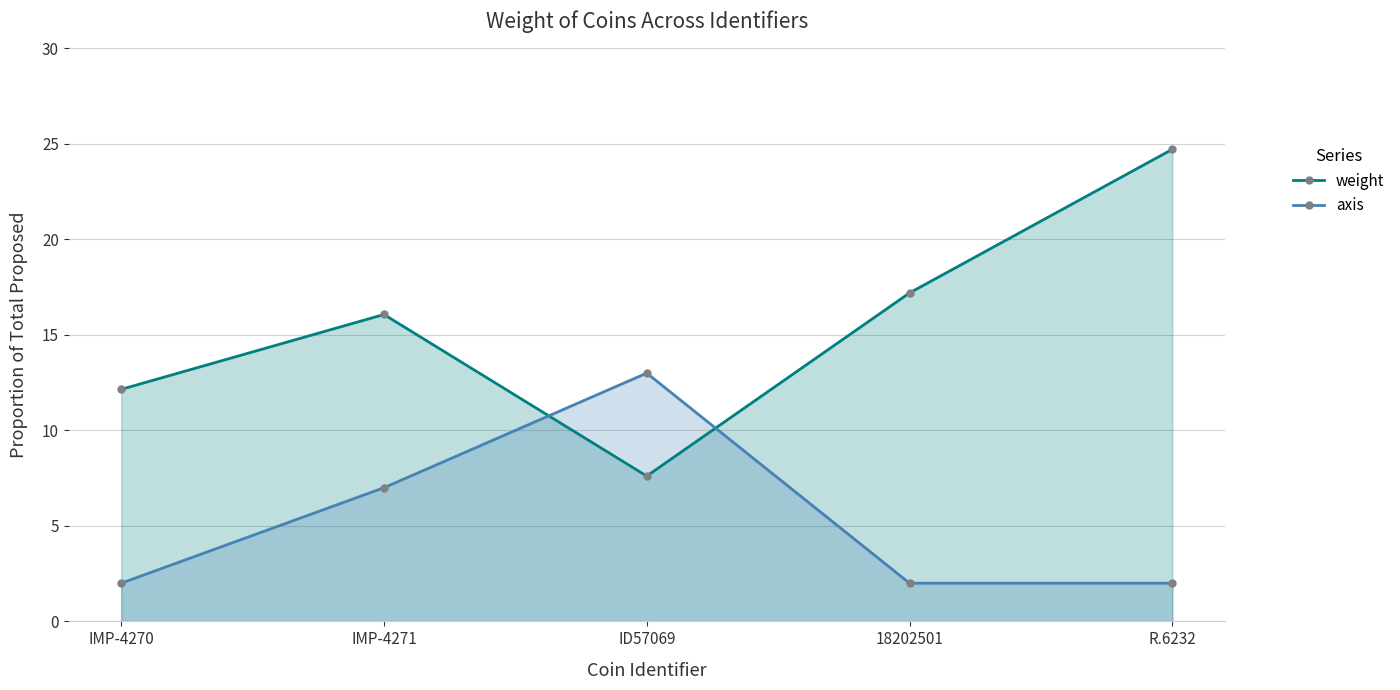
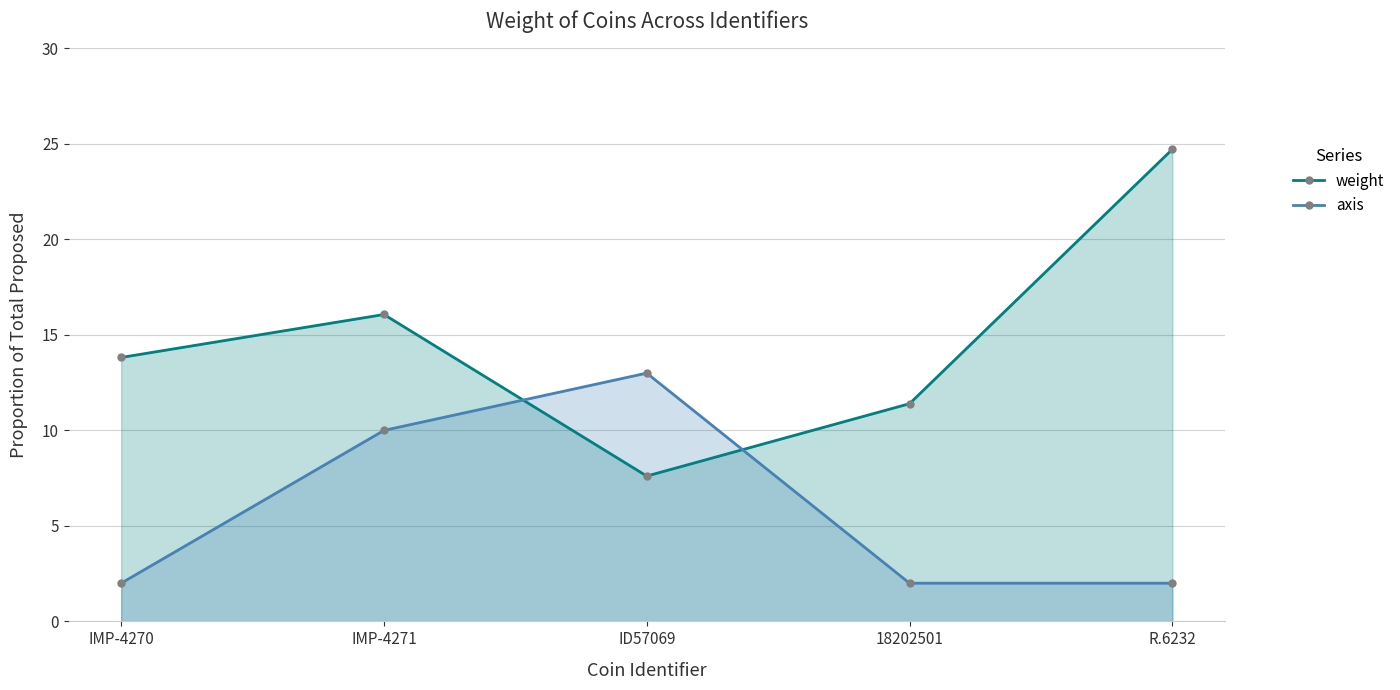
weight, IMP-4270: 12.2 -> 13.8
axis, IMP-4271: 7 -> 10
weight, 18202501: 17.2 -> 11.4
